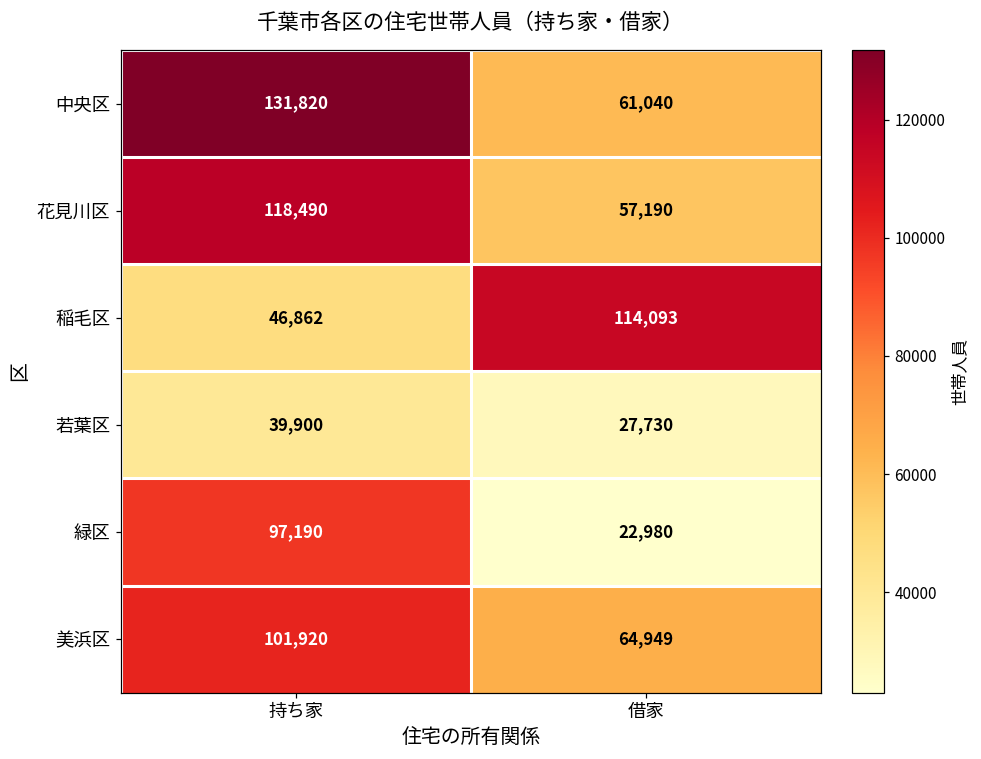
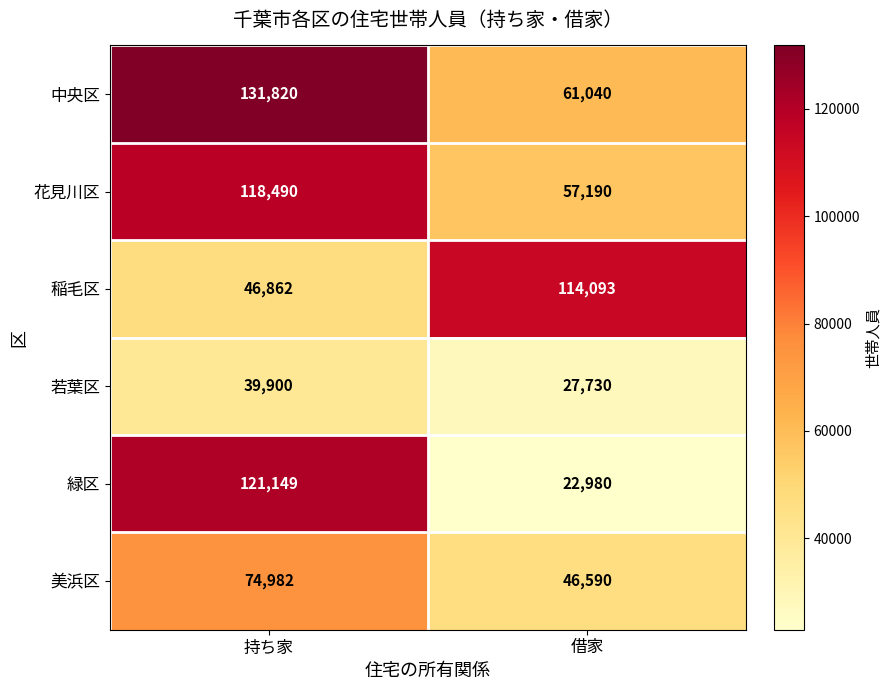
緑区, 持ち家: 97,190 -> 121,149
美浜区, 持ち家: 101,920 -> 74,982
美浜区, 借家: 64,949 -> 46,590
